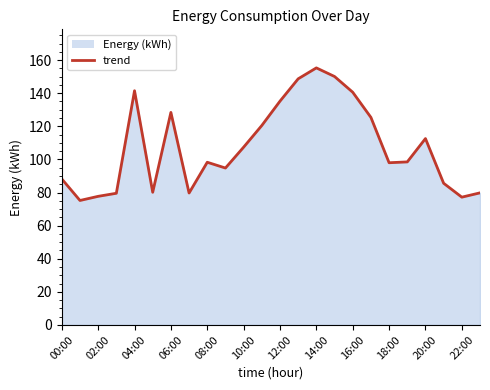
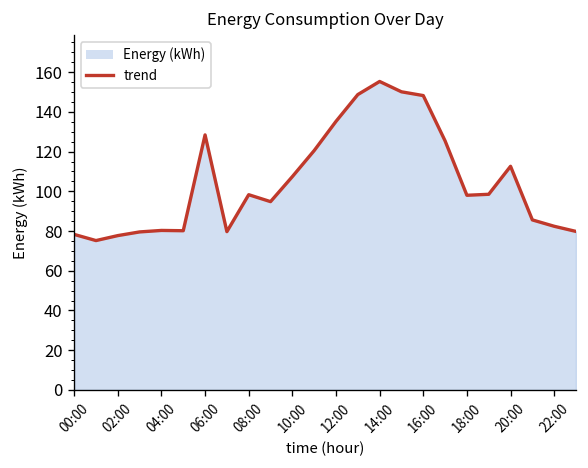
00:00: 88 -> 78
04:00: 142 -> 80
16:00: 141 -> 148
22:00: 77 -> 82
